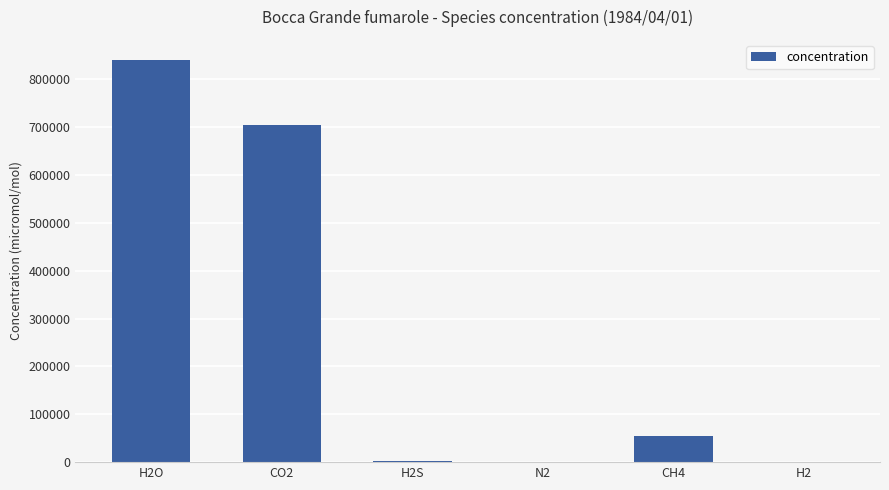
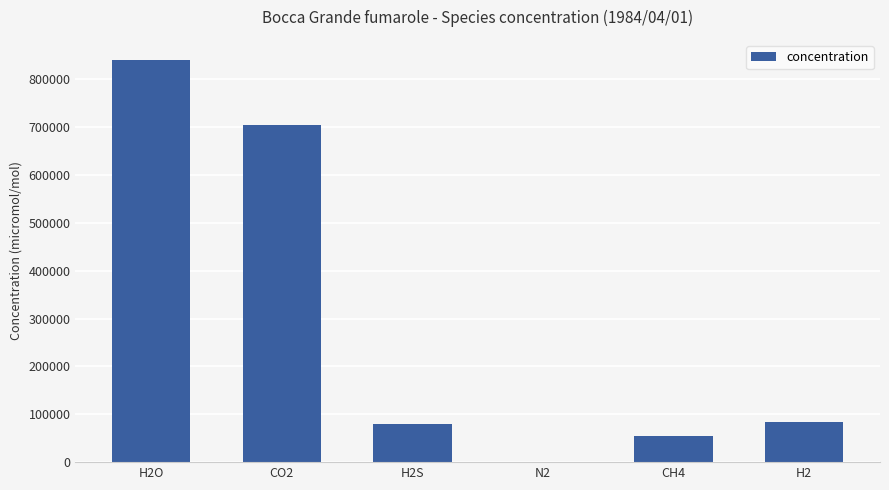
H2S: 0 -> 80000
H2: 0 -> 80000
